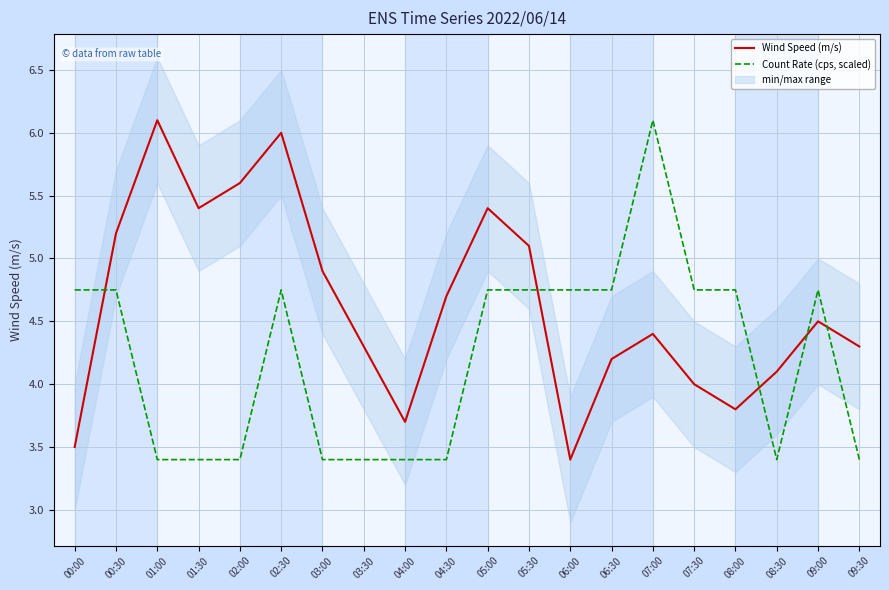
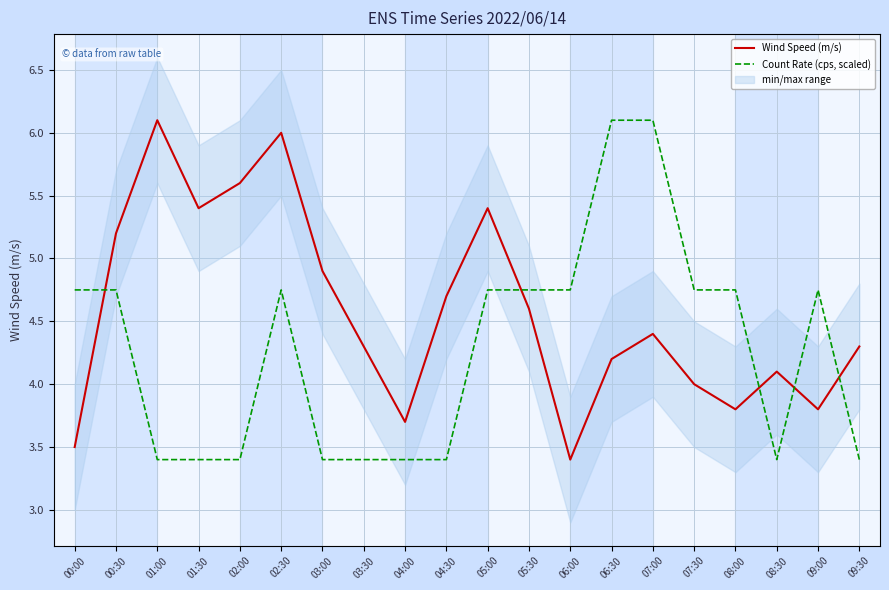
Wind Speed (m/s), 05:30: 5.1 -> 4.6
Count Rate (cps, scaled), 06:30: 4.75 -> 6.10
Wind Speed (m/s), 09:00: 4.5 -> 3.8
